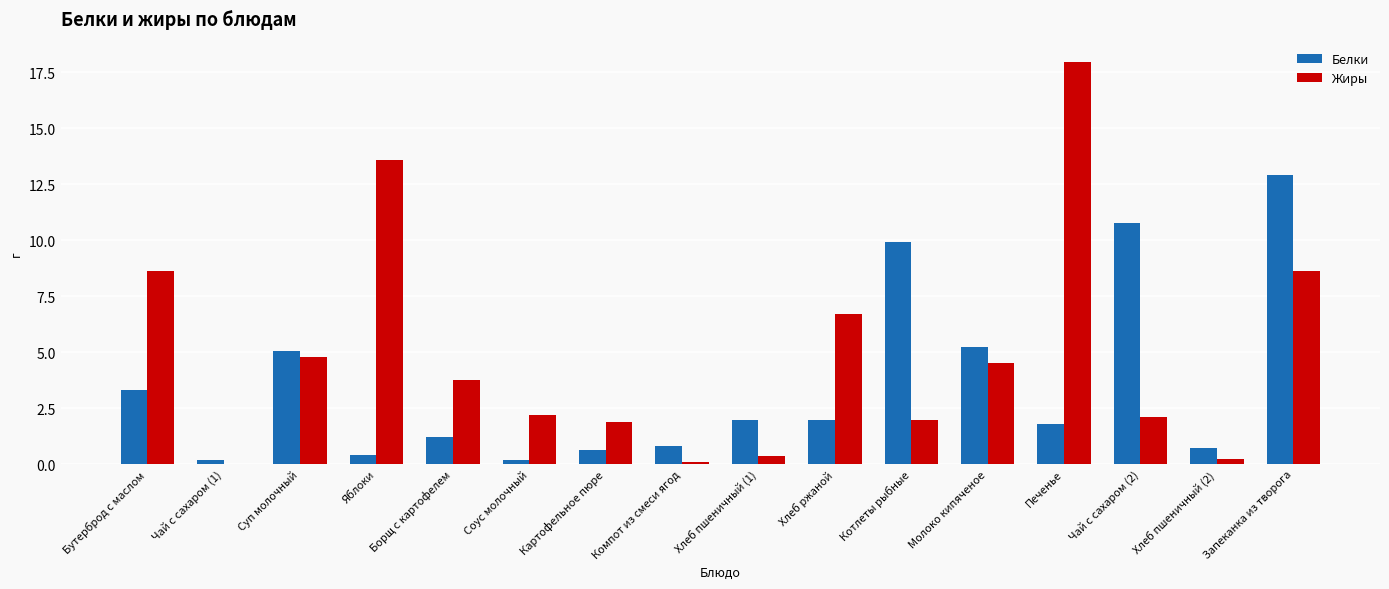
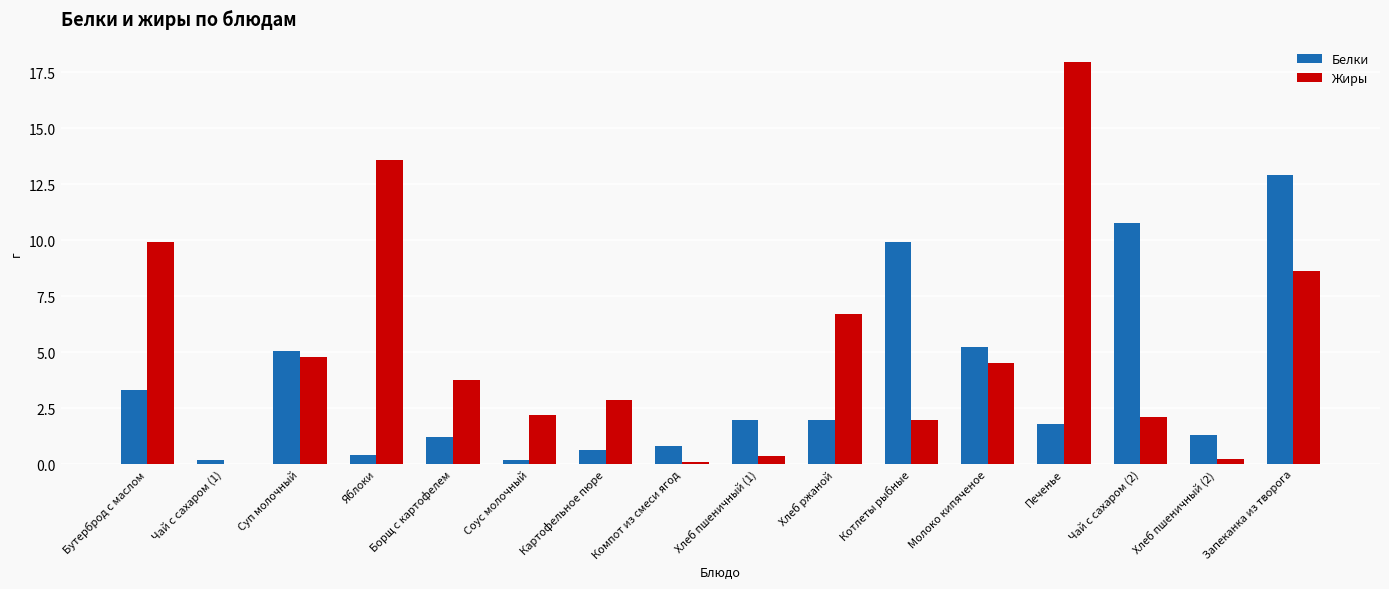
Жиры, Бутерброд с маслом: 8.6 -> 9.9
Жиры, Картофельное пюре: 1.9 -> 2.8
Белки, Хлеб пшеничный (2): 0.7 -> 1.3
